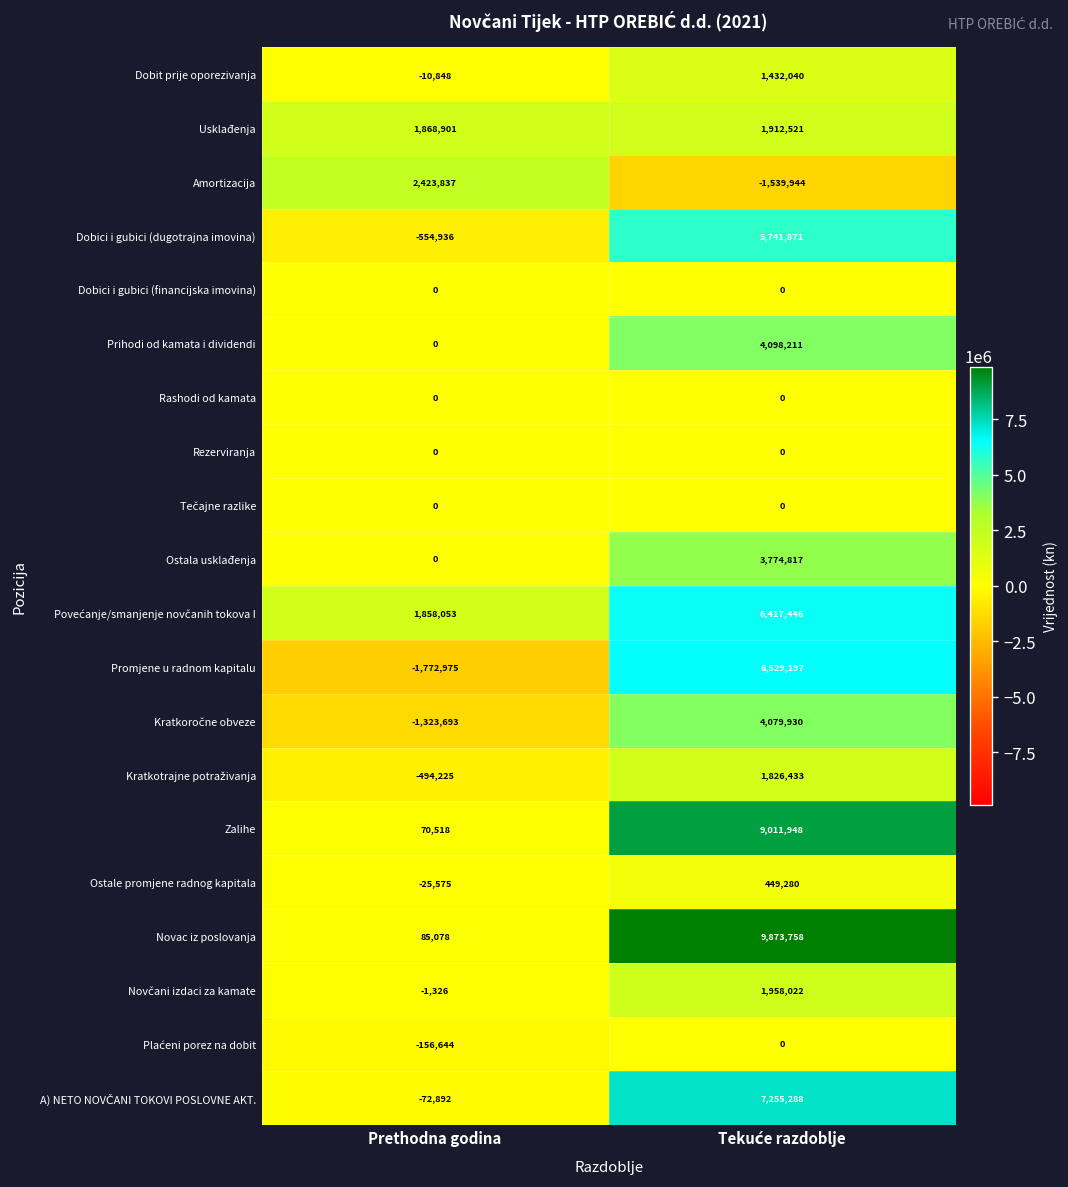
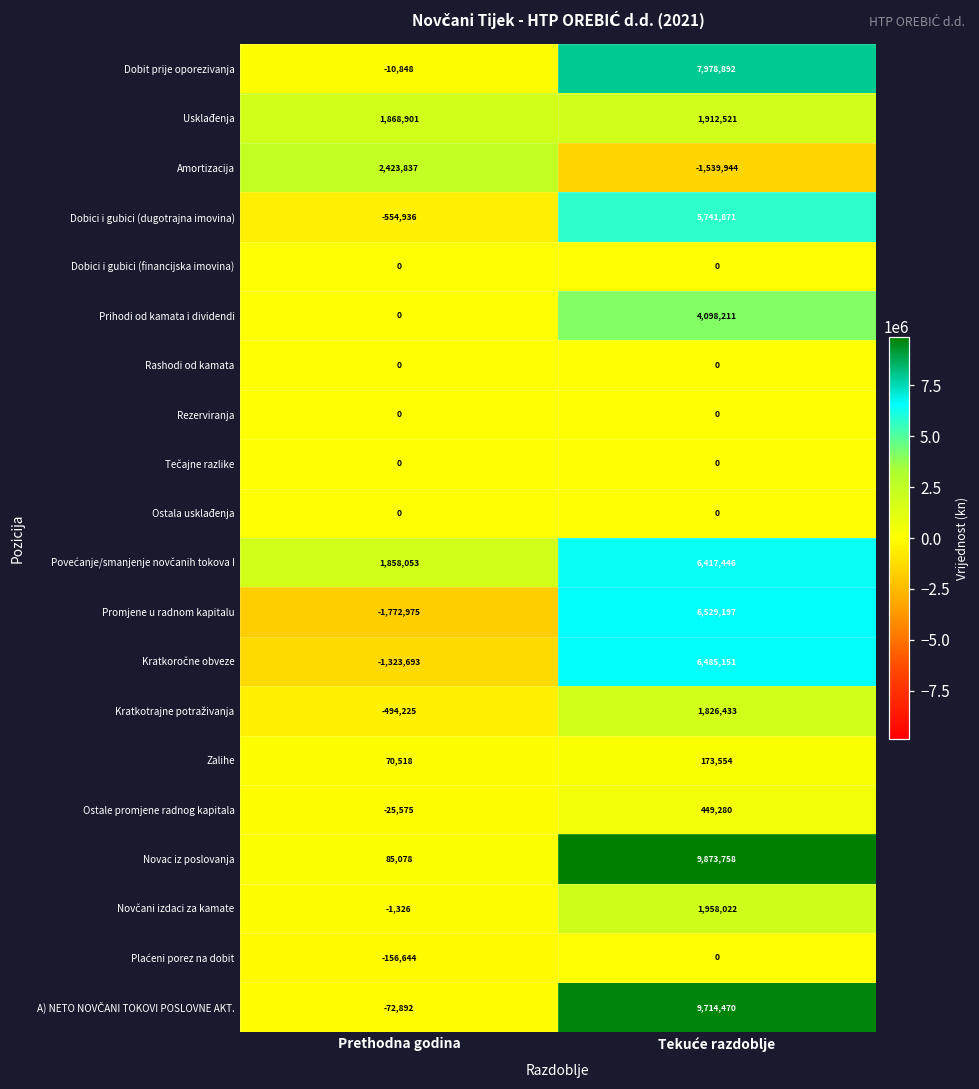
Dobit prije oporezivanja, Tekuće razdoblje: 1,432,040 -> 7,978,892
Ostala usklađenja, Tekuće razdoblje: 3,774,817 -> 0
Kratkoročne obveze, Tekuće razdoblje: 4,079,930 -> 6,485,151
Zalihe, Tekuće razdoblje: 9,011,948 -> 173,554
A) NETO NOVČANI TOKOVI POSLOVNE AKT., Tekuće razdoblje: 7,255,288 -> 9,714,470
